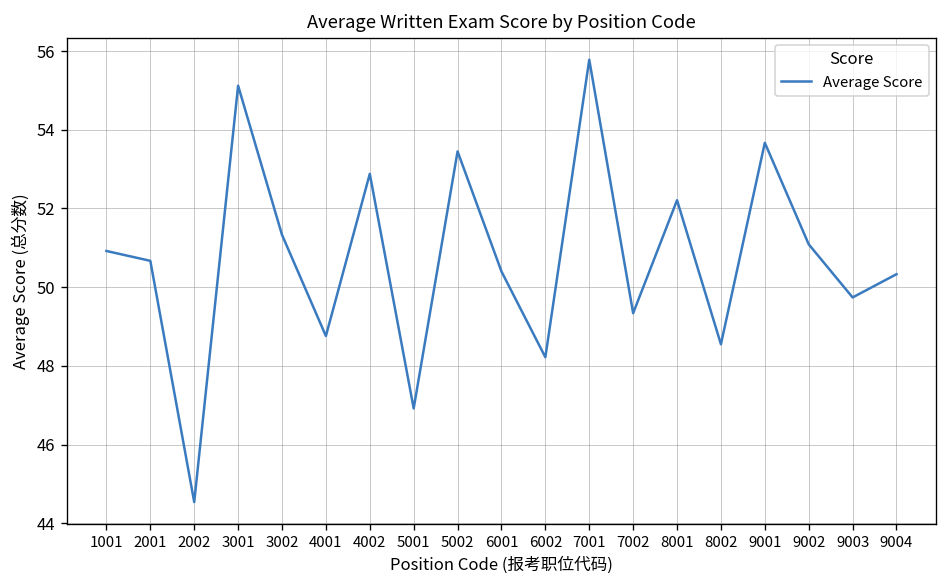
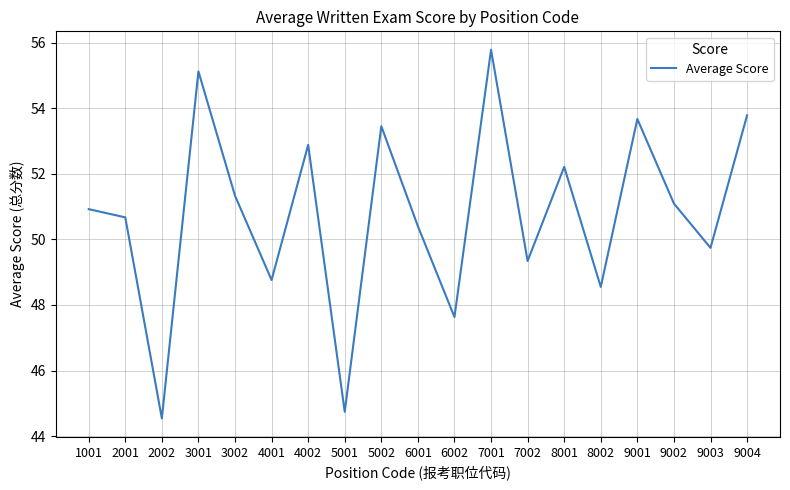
5001: 46.9 -> 44.7
6002: 48.2 -> 47.6
9004: 50.3 -> 53.8
